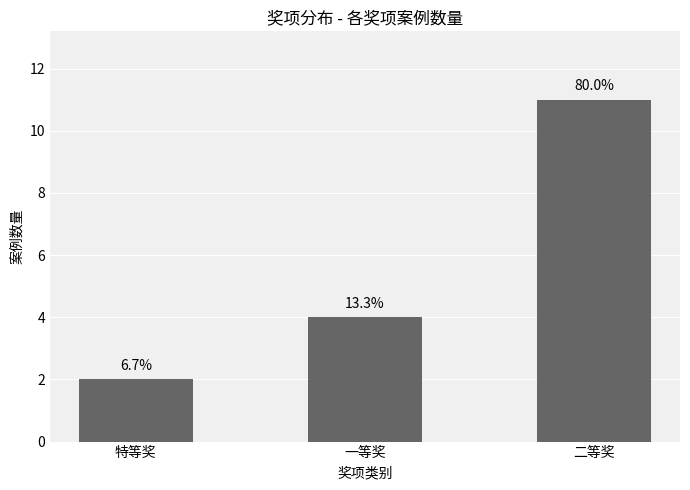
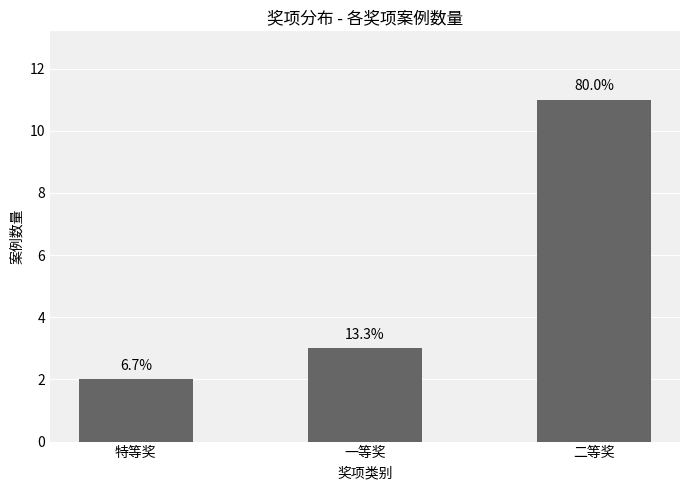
一等奖: 4 -> 3
